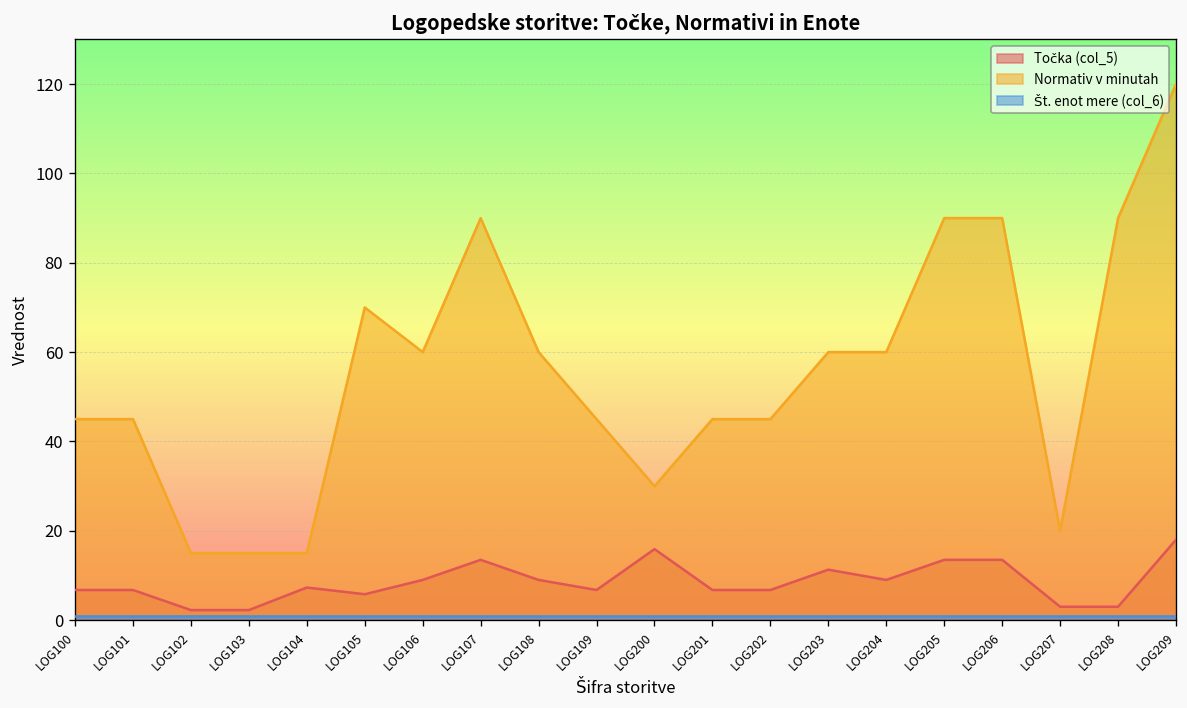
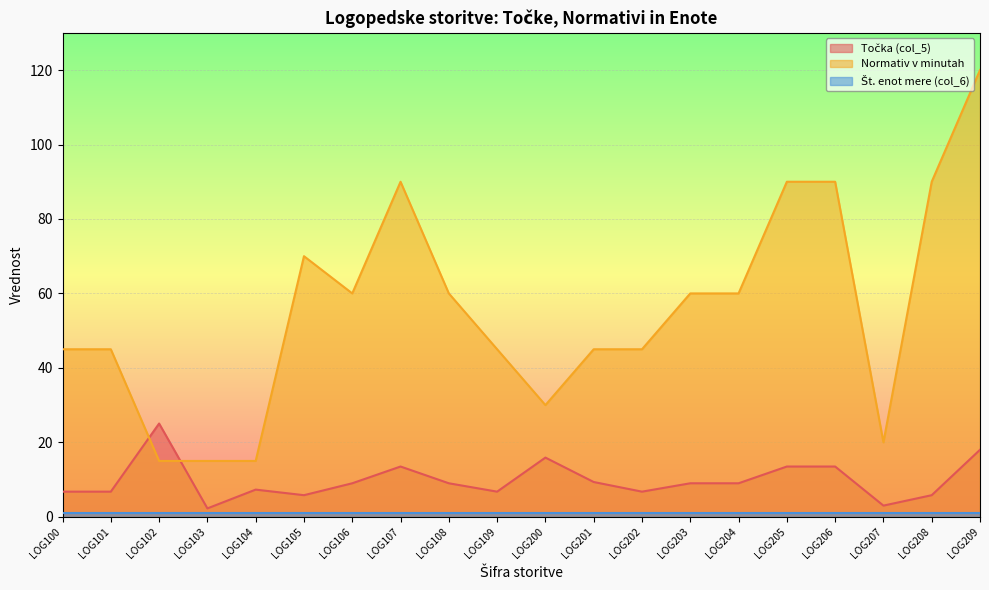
Točka (col_5), LOG102: 2 -> 25
Točka (col_5), LOG201: 7 -> 9
Točka (col_5), LOG203: 11 -> 9
Točka (col_5), LOG208: 3 -> 6
